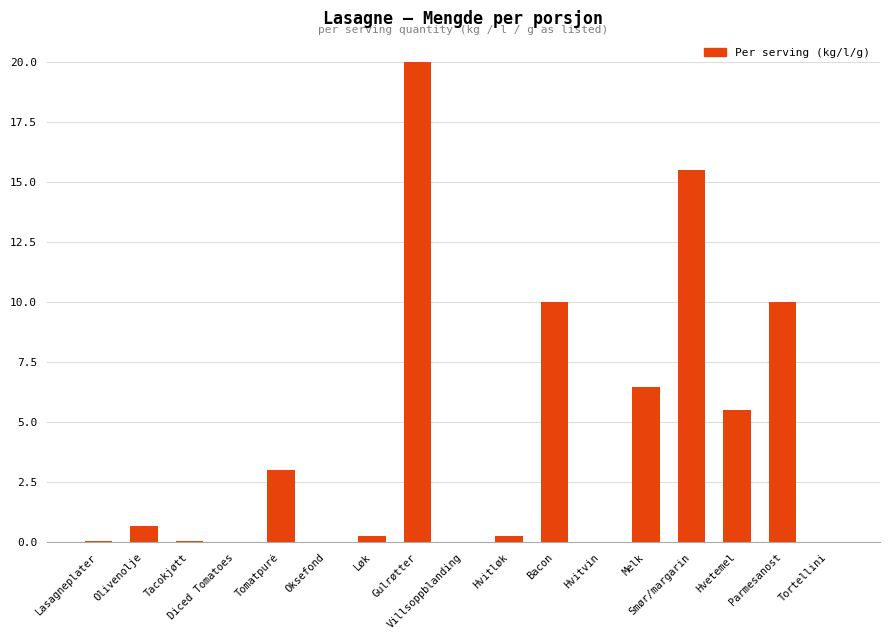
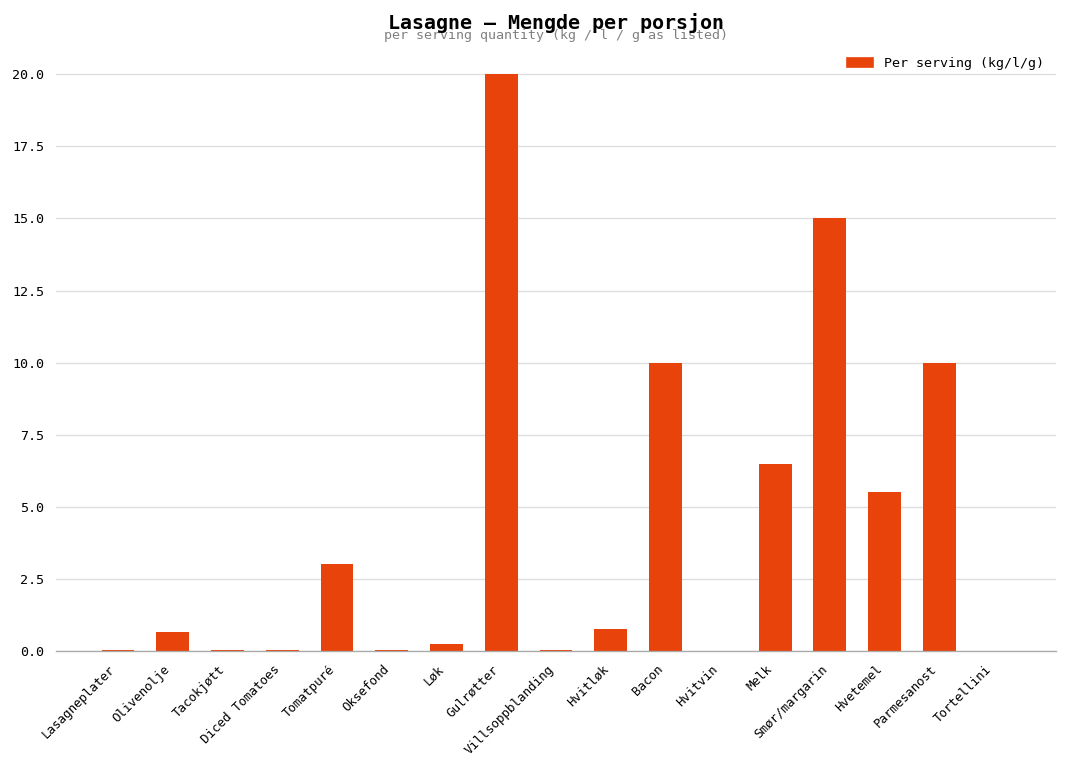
Hvitløk: 0.3 -> 0.8
Smør/margarin: 15.5 -> 15.0
